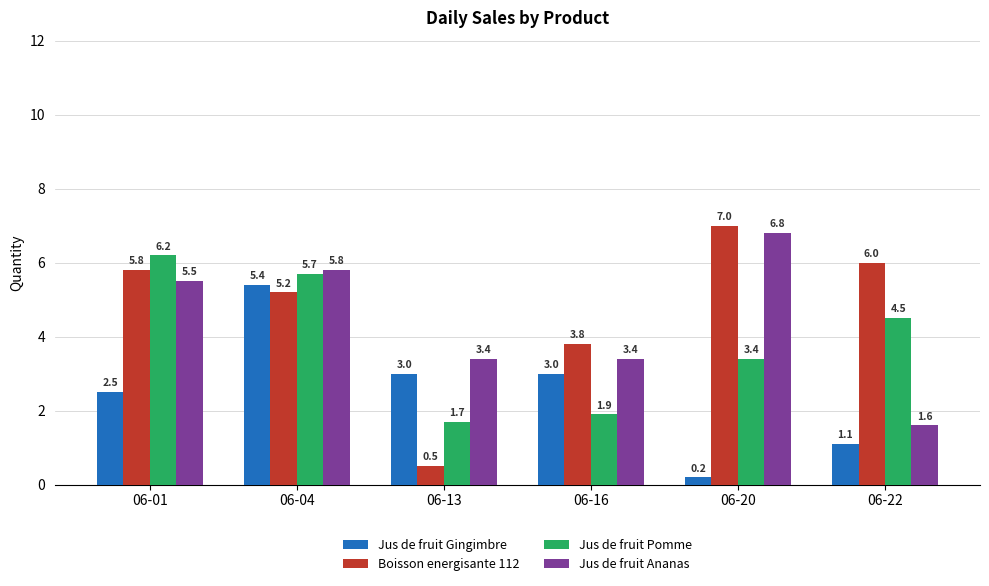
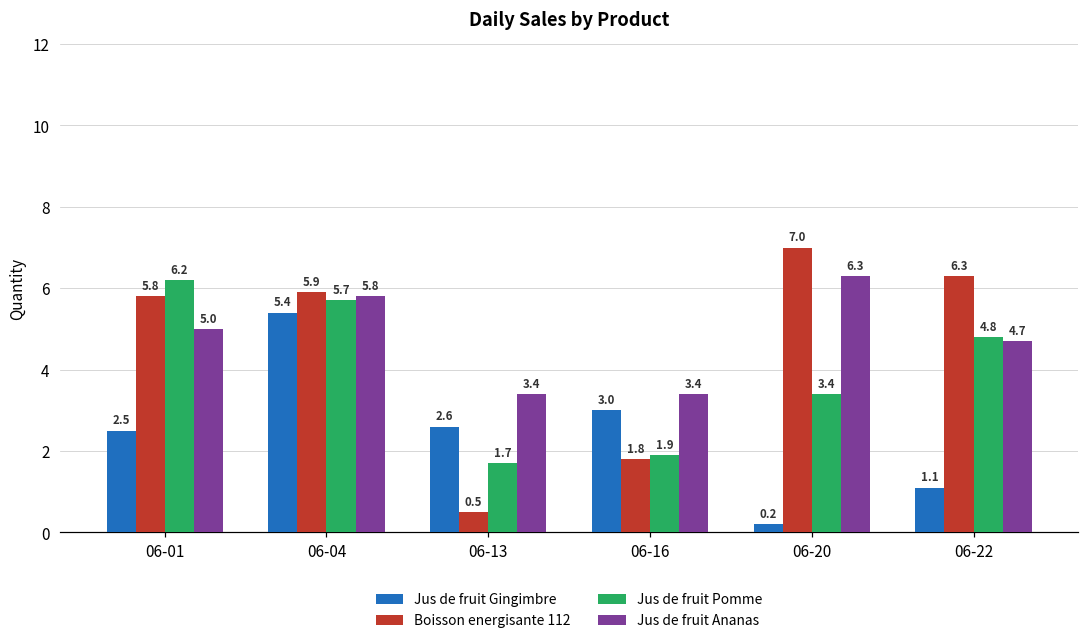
Jus de fruit Ananas, 06-01: 5.5 -> 5.0
Boisson energisante 112, 06-04: 5.2 -> 5.9
Jus de fruit Gingimbre, 06-13: 3.0 -> 2.6
Boisson energisante 112, 06-16: 3.8 -> 1.8
Jus de fruit Ananas, 06-20: 6.8 -> 6.3
Boisson energisante 112, 06-22: 6.0 -> 6.3
Jus de fruit Pomme, 06-22: 4.5 -> 4.8
Jus de fruit Ananas, 06-22: 1.6 -> 4.7
